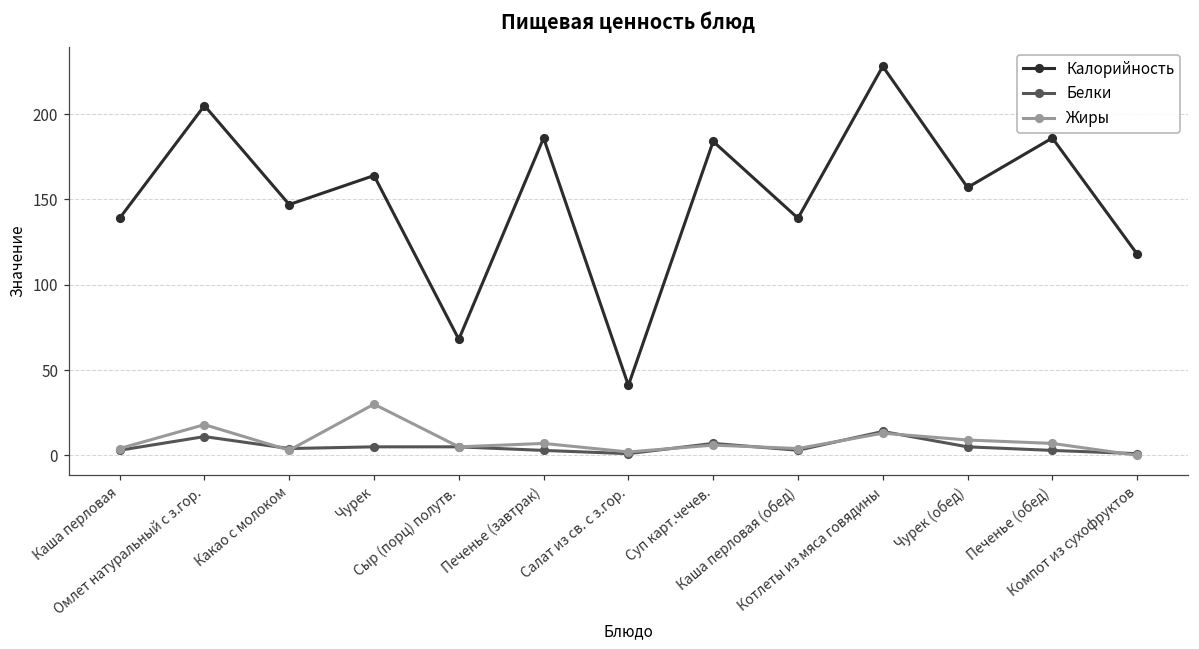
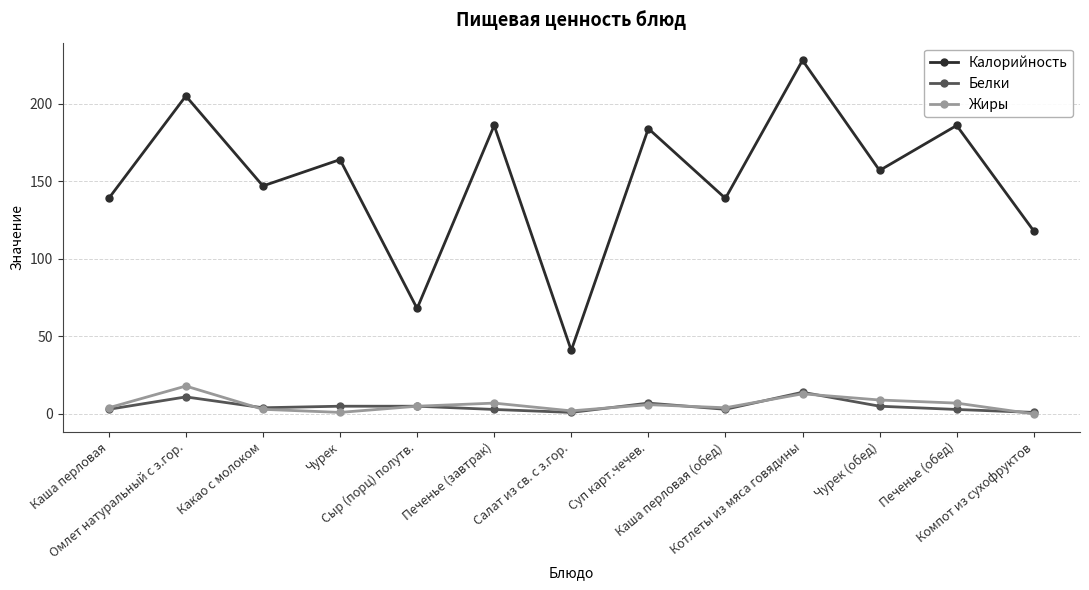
Жиры, Чурек: 30 -> 1
